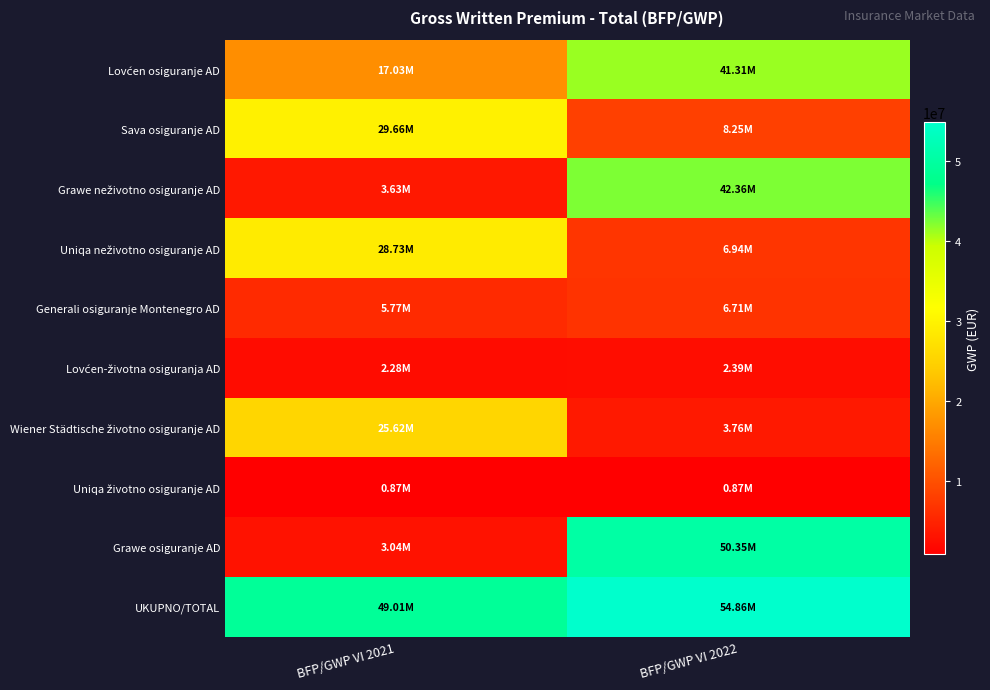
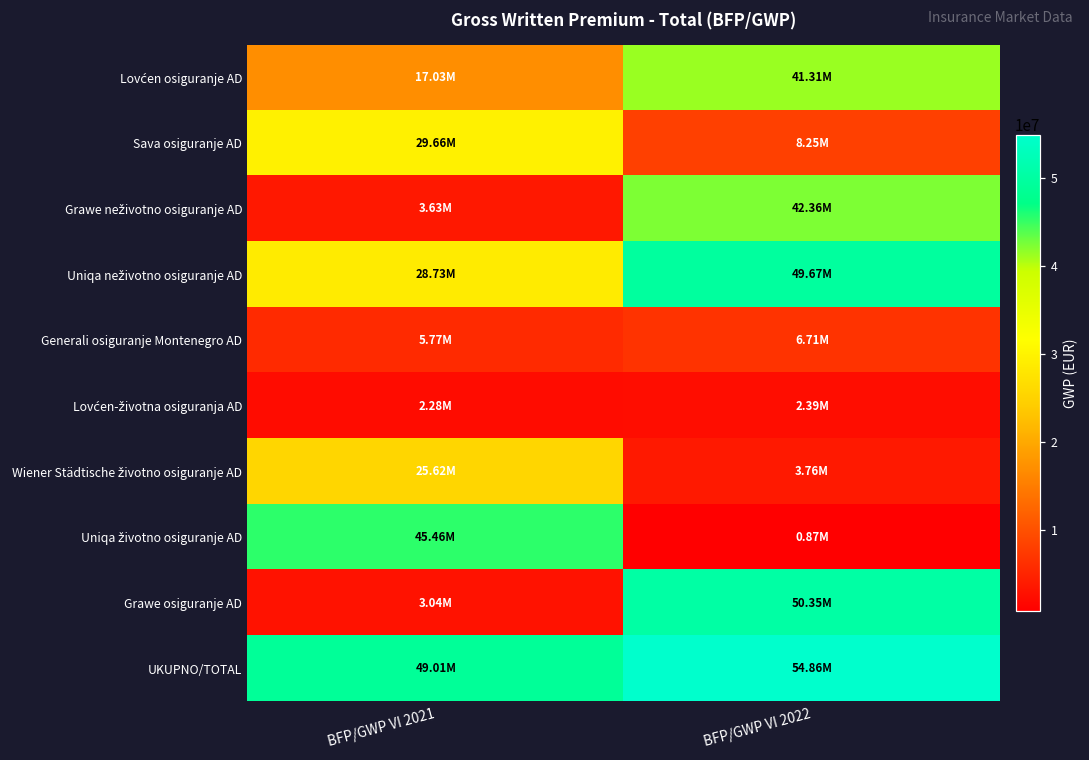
Uniqa neživotno osiguranje AD, BFP/GWP VI 2022: 6.94M -> 49.67M
Uniqa životno osiguranje AD, BFP/GWP VI 2021: 0.87M -> 45.46M
